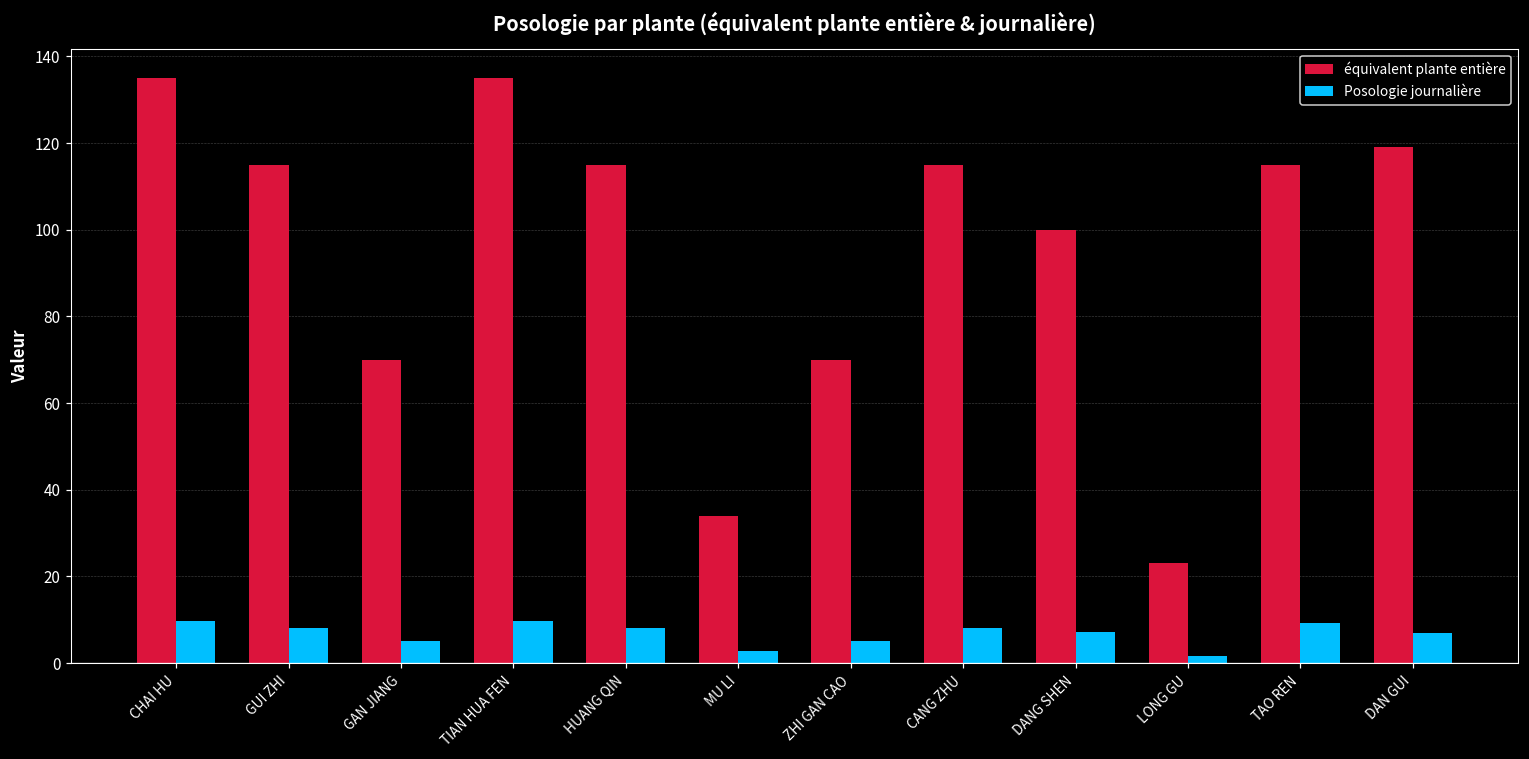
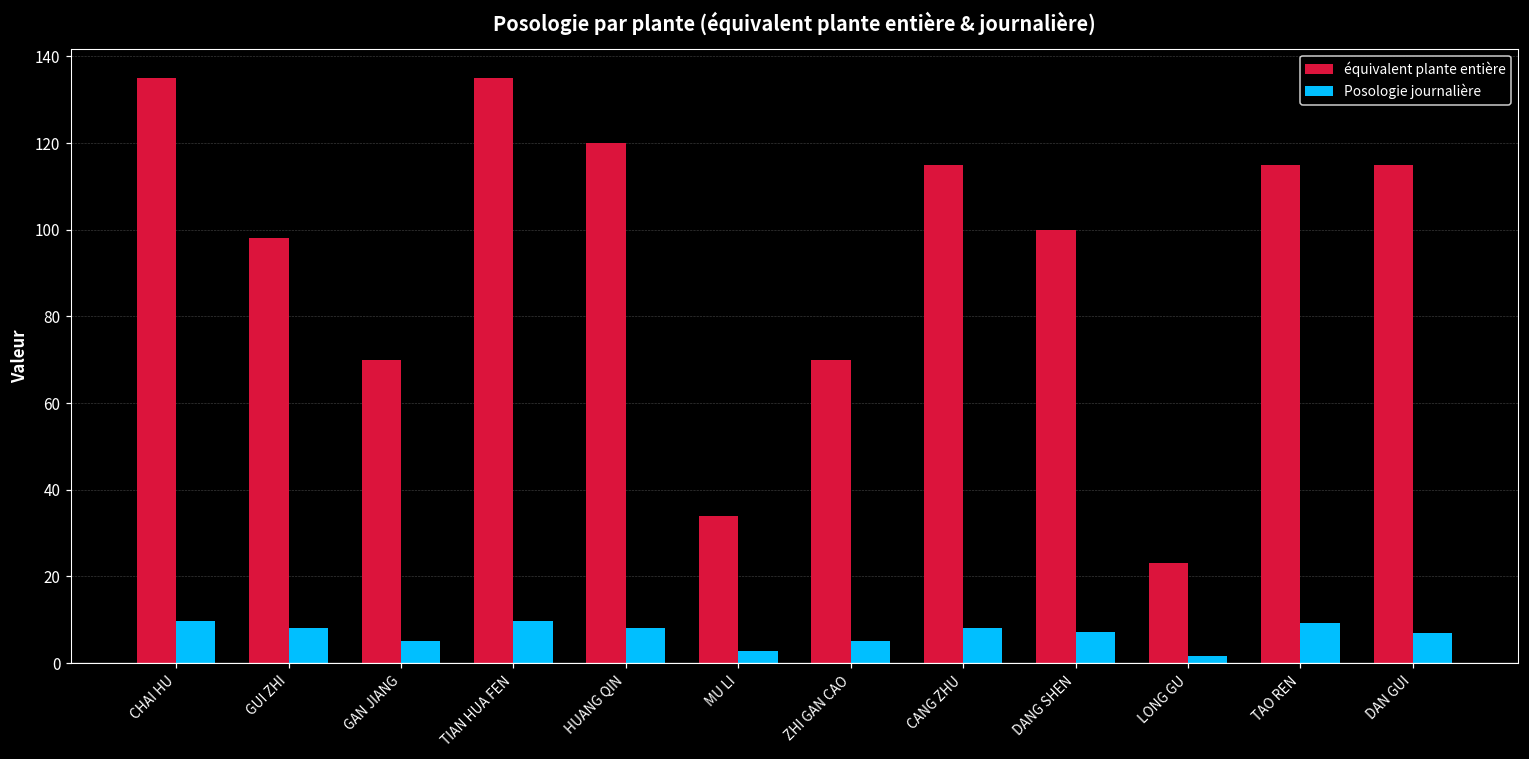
équivalent plante entière, GUI ZHI: 115 -> 98
équivalent plante entière, HUANG QIN: 115 -> 120
équivalent plante entière, DAN GUI: 119 -> 115
